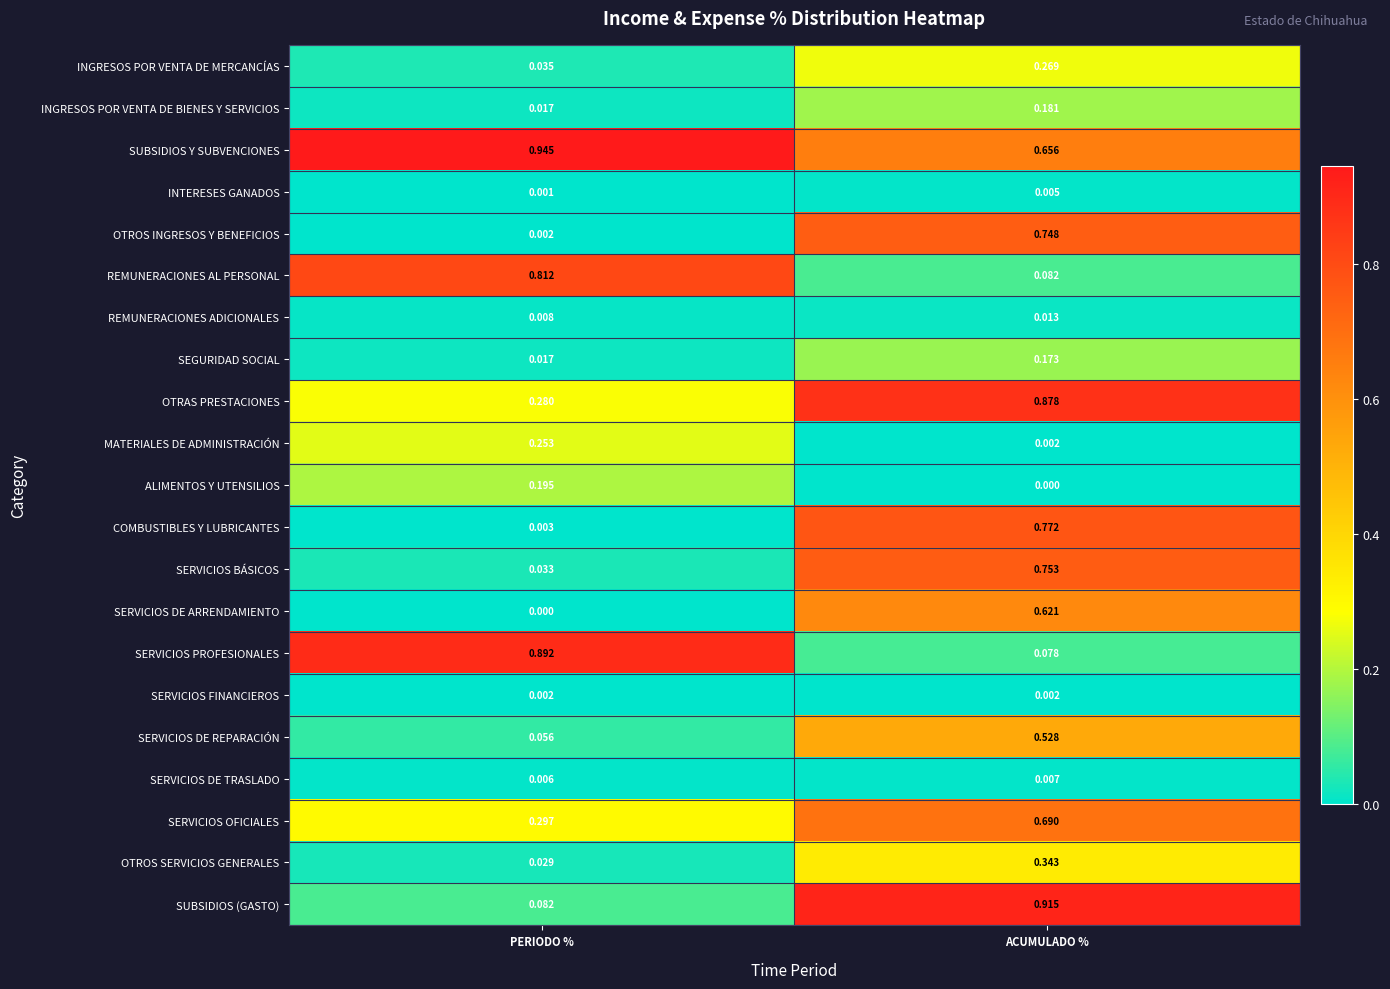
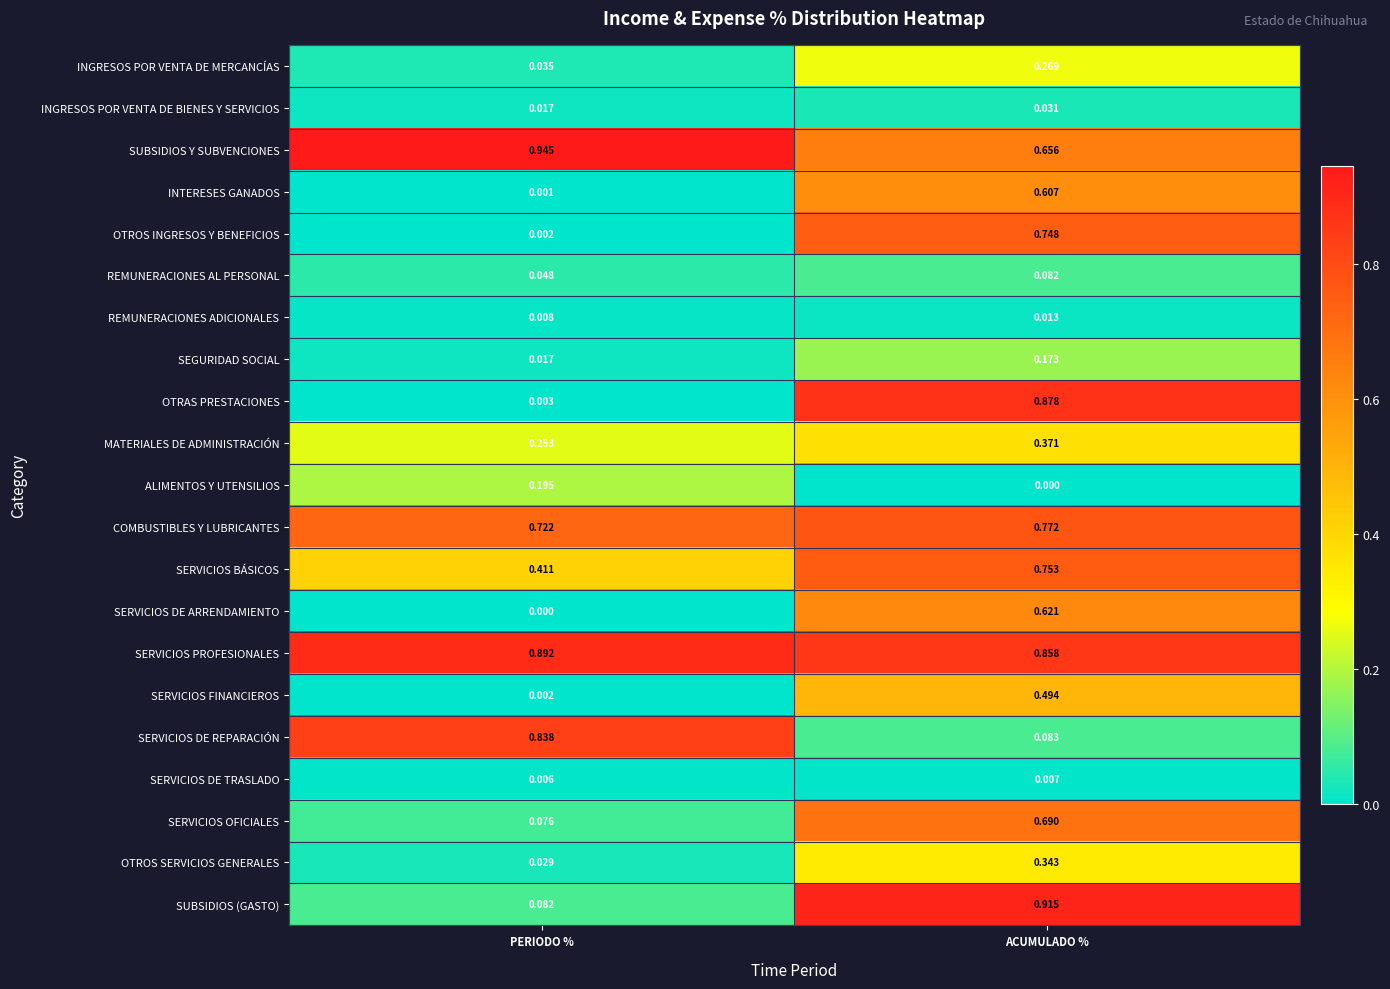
INGRESOS POR VENTA DE BIENES Y SERVICIOS, ACUMULADO %: 0.181 -> 0.031
INTERESES GANADOS, ACUMULADO %: 0.005 -> 0.607
REMUNERACIONES AL PERSONAL, PERIODO %: 0.812 -> 0.048
OTRAS PRESTACIONES, PERIODO %: 0.280 -> 0.003
MATERIALES DE ADMINISTRACIÓN, ACUMULADO %: 0.002 -> 0.371
COMBUSTIBLES Y LUBRICANTES, PERIODO %: 0.003 -> 0.722
SERVICIOS BÁSICOS, PERIODO %: 0.033 -> 0.411
SERVICIOS PROFESIONALES, ACUMULADO %: 0.078 -> 0.858
SERVICIOS FINANCIEROS, ACUMULADO %: 0.002 -> 0.494
SERVICIOS DE REPARACIÓN, PERIODO %: 0.056 -> 0.838
SERVICIOS DE REPARACIÓN, ACUMULADO %: 0.528 -> 0.083
SERVICIOS OFICIALES, PERIODO %: 0.297 -> 0.076
